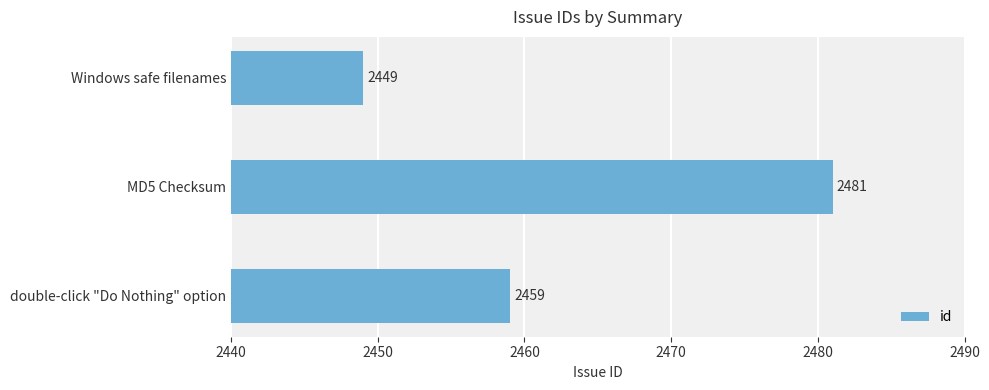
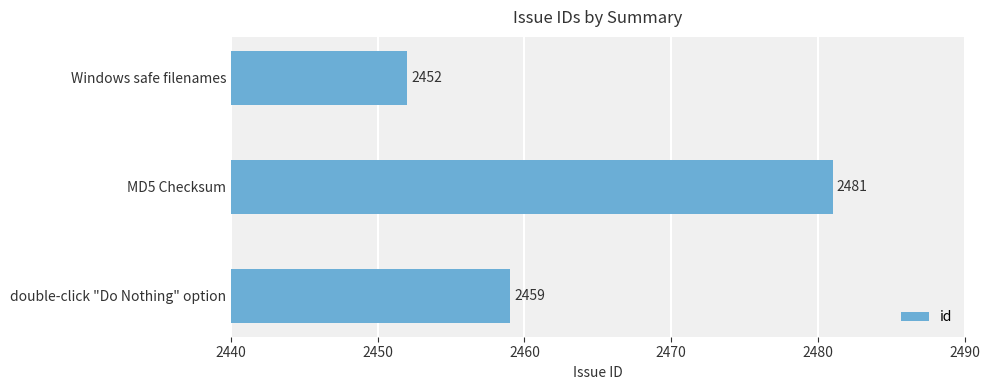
Windows safe filenames: 2449 -> 2452
